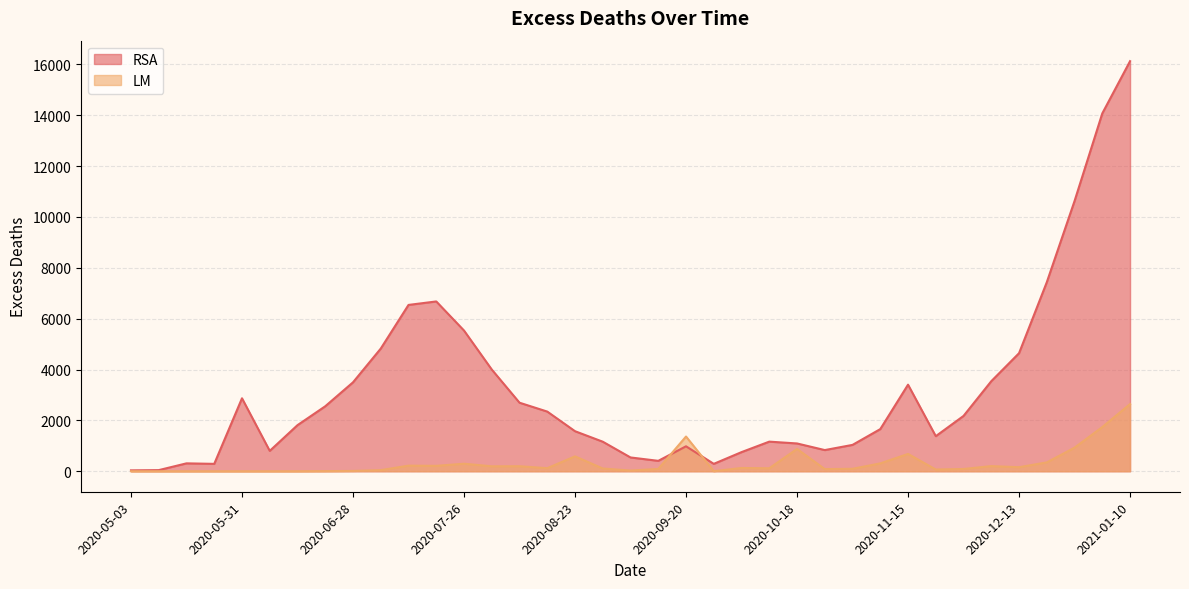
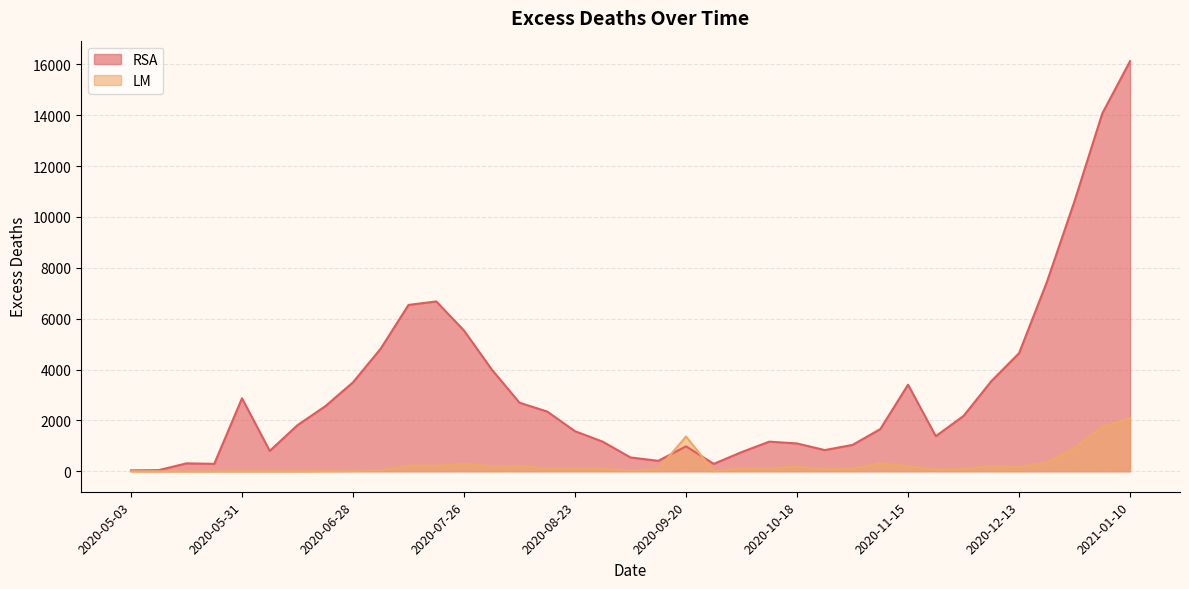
LM, 2020-08-23: 600 -> 100
LM, 2020-10-18: 900 -> 200
LM, 2020-11-15: 700 -> 200
LM, 2021-01-10: 2600 -> 2100
